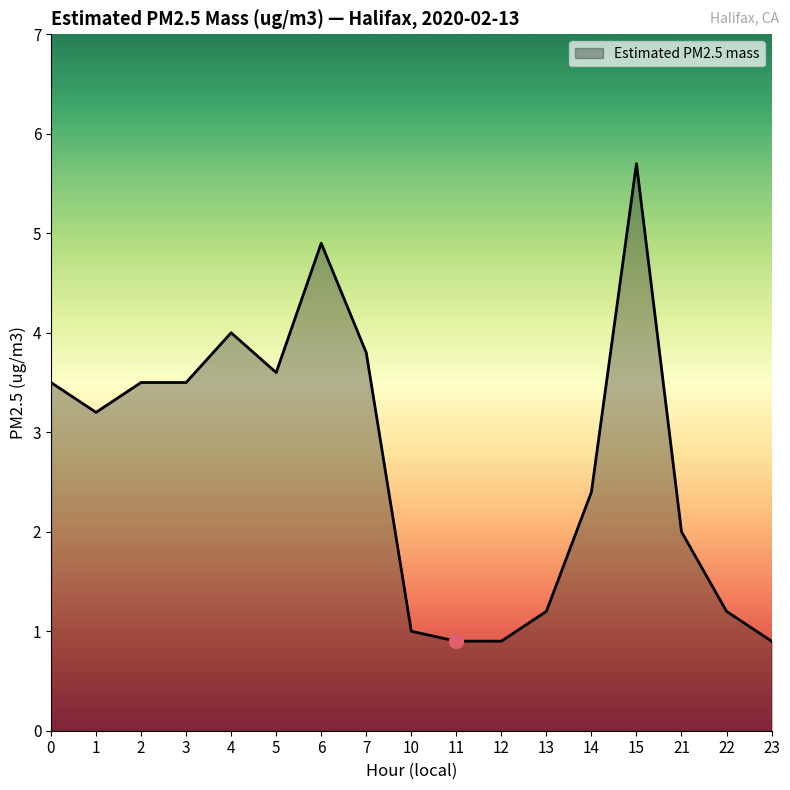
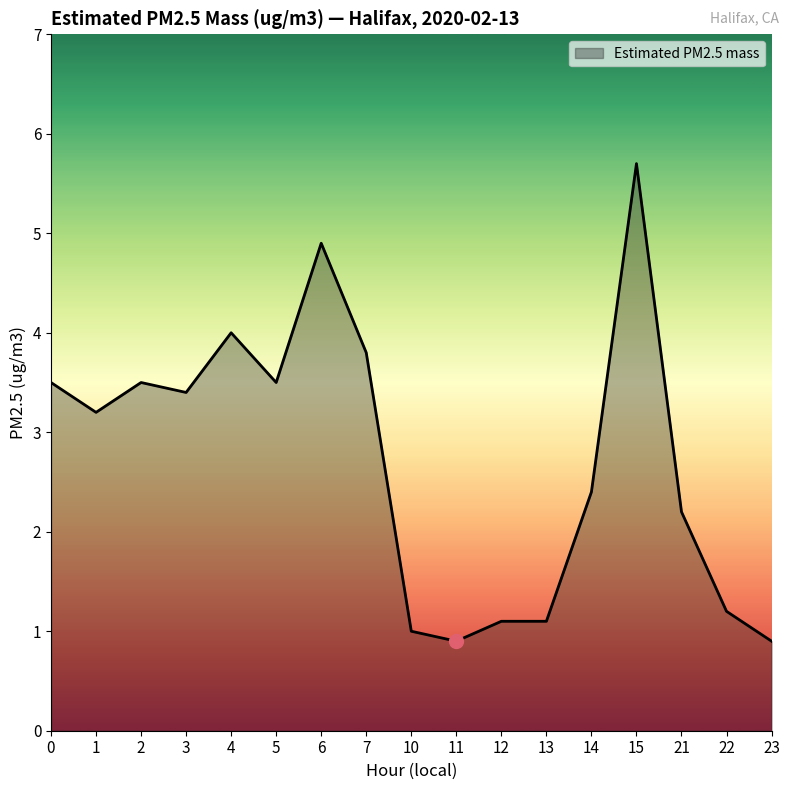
Estimated PM2.5 mass, 3: 3.5 -> 3.4
Estimated PM2.5 mass, 5: 3.6 -> 3.5
Estimated PM2.5 mass, 12: 0.9 -> 1.1
Estimated PM2.5 mass, 13: 1.2 -> 1.1
Estimated PM2.5 mass, 21: 2.0 -> 2.2
